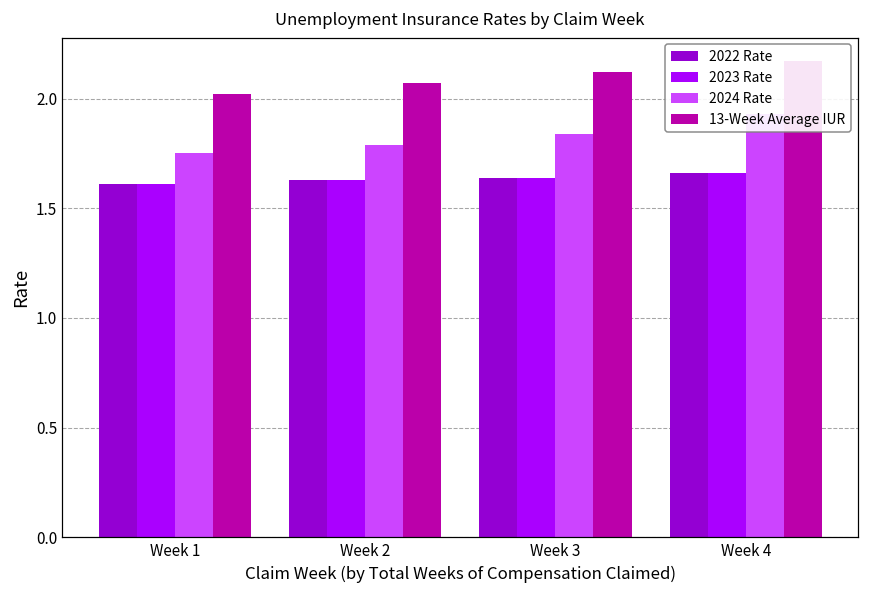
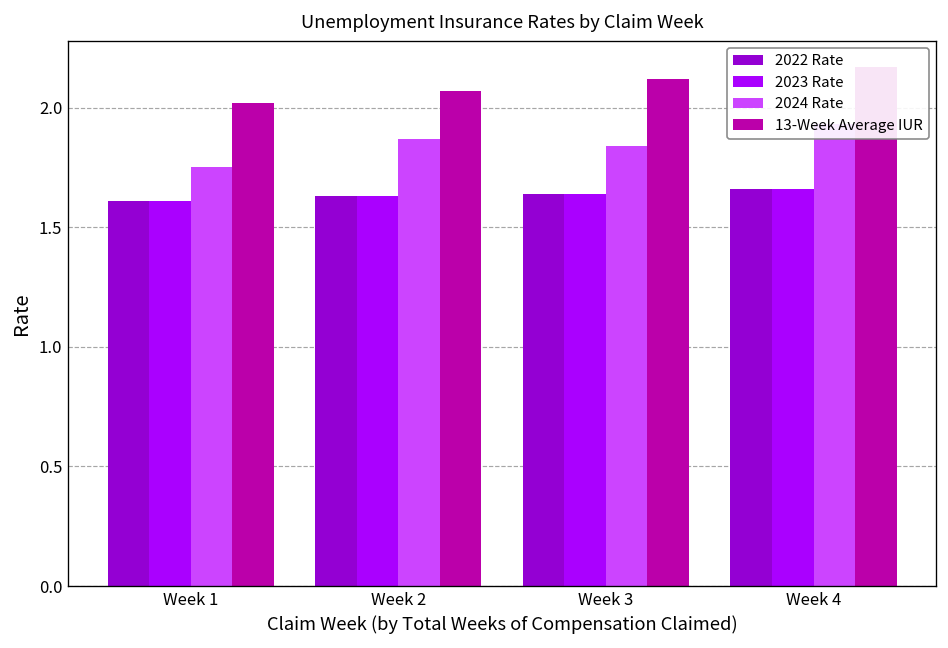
2024 Rate, Week 2: 1.79 -> 1.87
